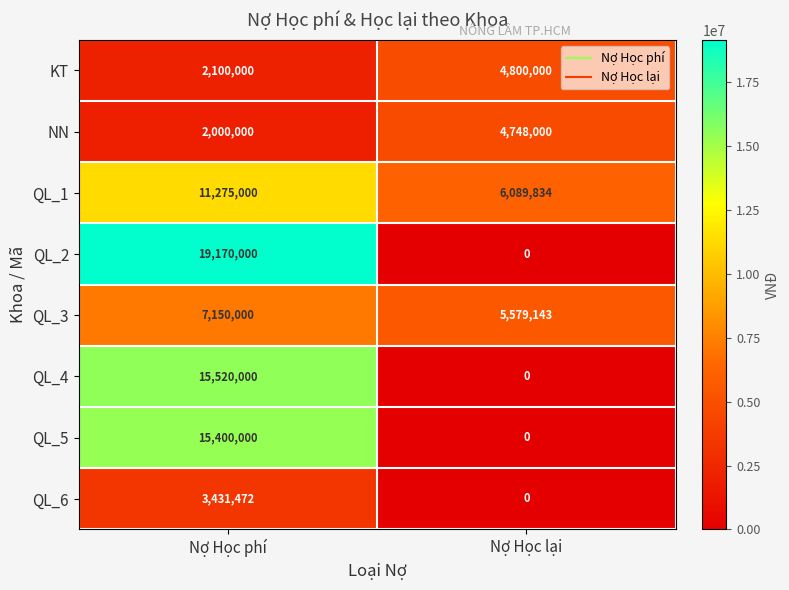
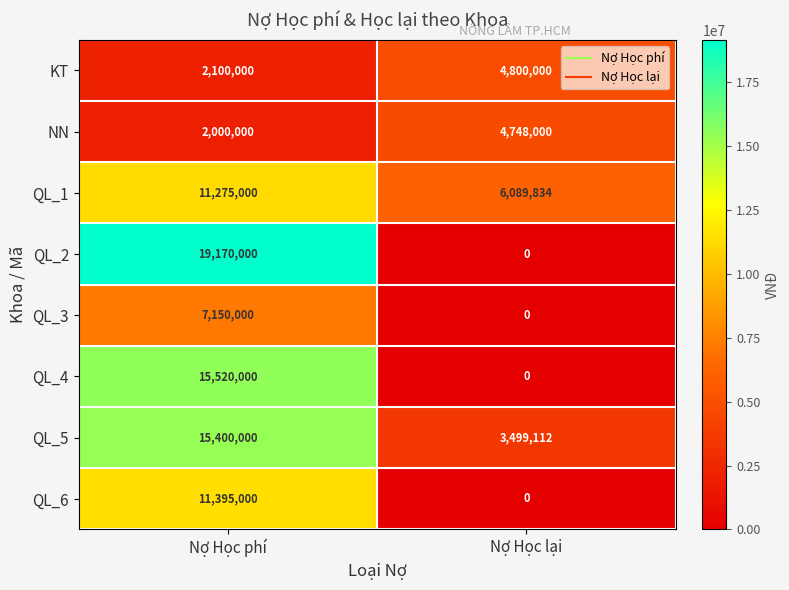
QL_3, Nợ Học lại: 5,579,143 -> 0
QL_5, Nợ Học lại: 0 -> 3,499,112
QL_6, Nợ Học phí: 3,431,472 -> 11,395,000
